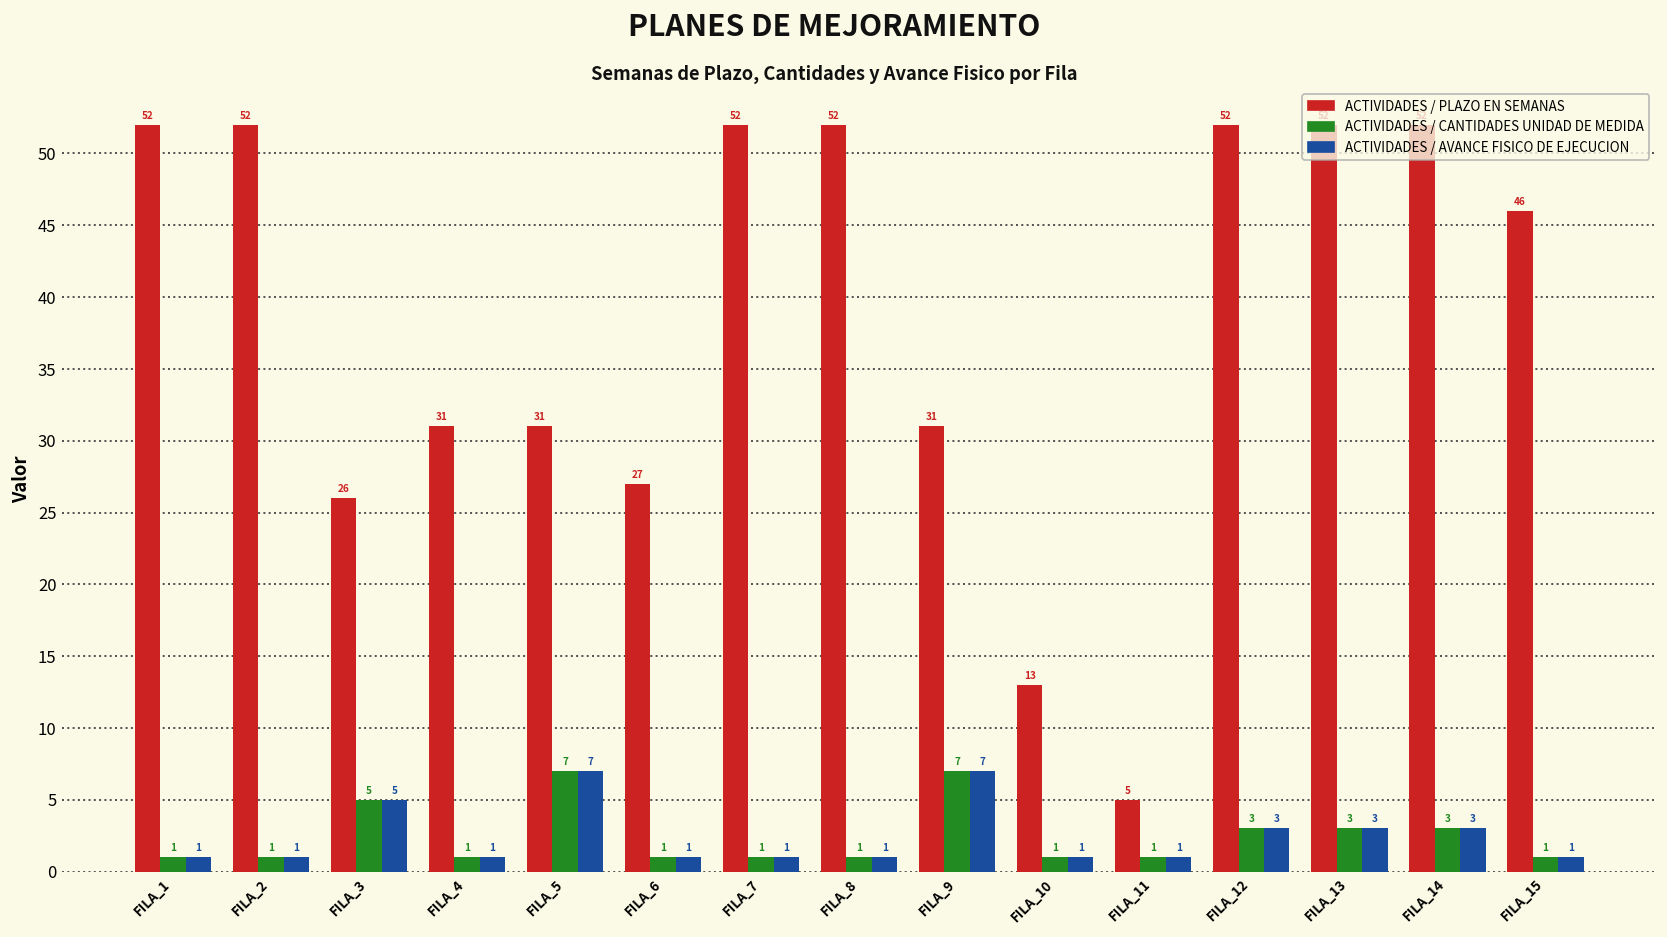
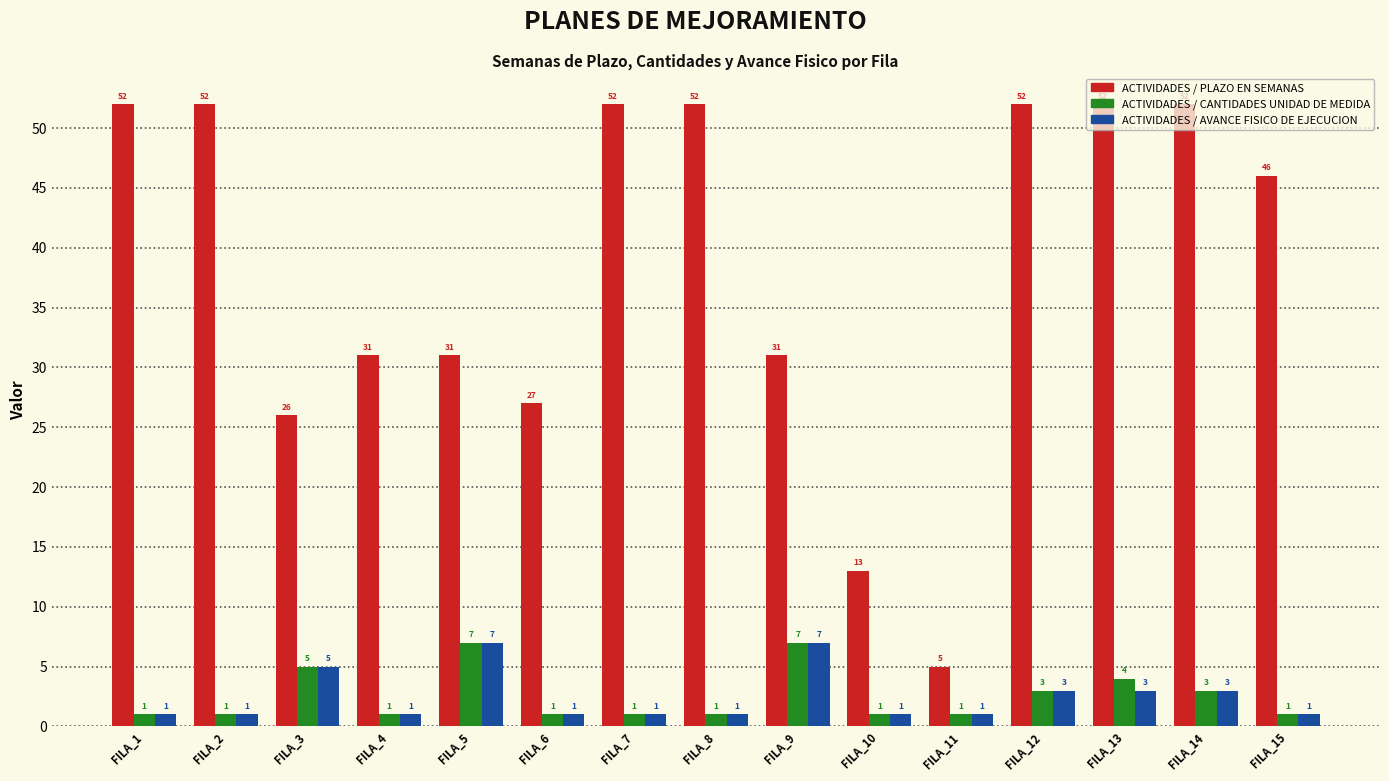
ACTIVIDADES / CANTIDADES UNIDAD DE MEDIDA, FILA_13: 3 -> 4
